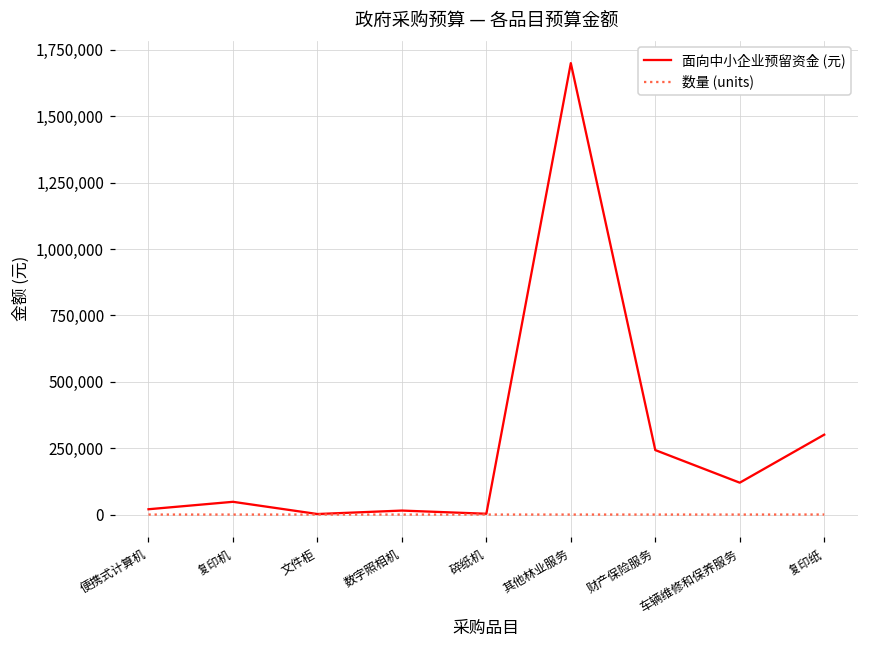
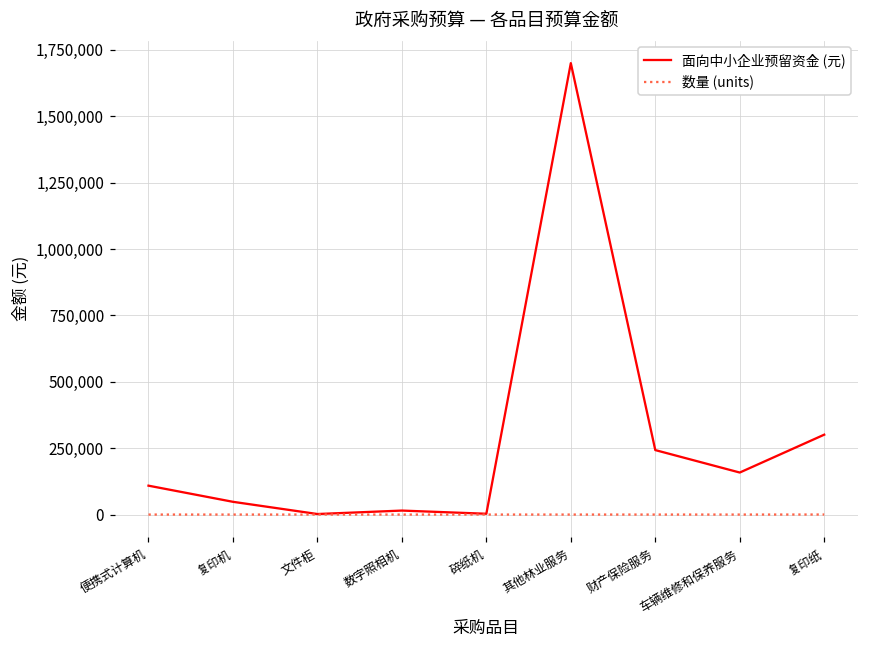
面向中小企业预留资金 (元), 便携式计算机: 20,000 -> 110,000
面向中小企业预留资金 (元), 车辆维修和保养服务: 120,000 -> 160,000
